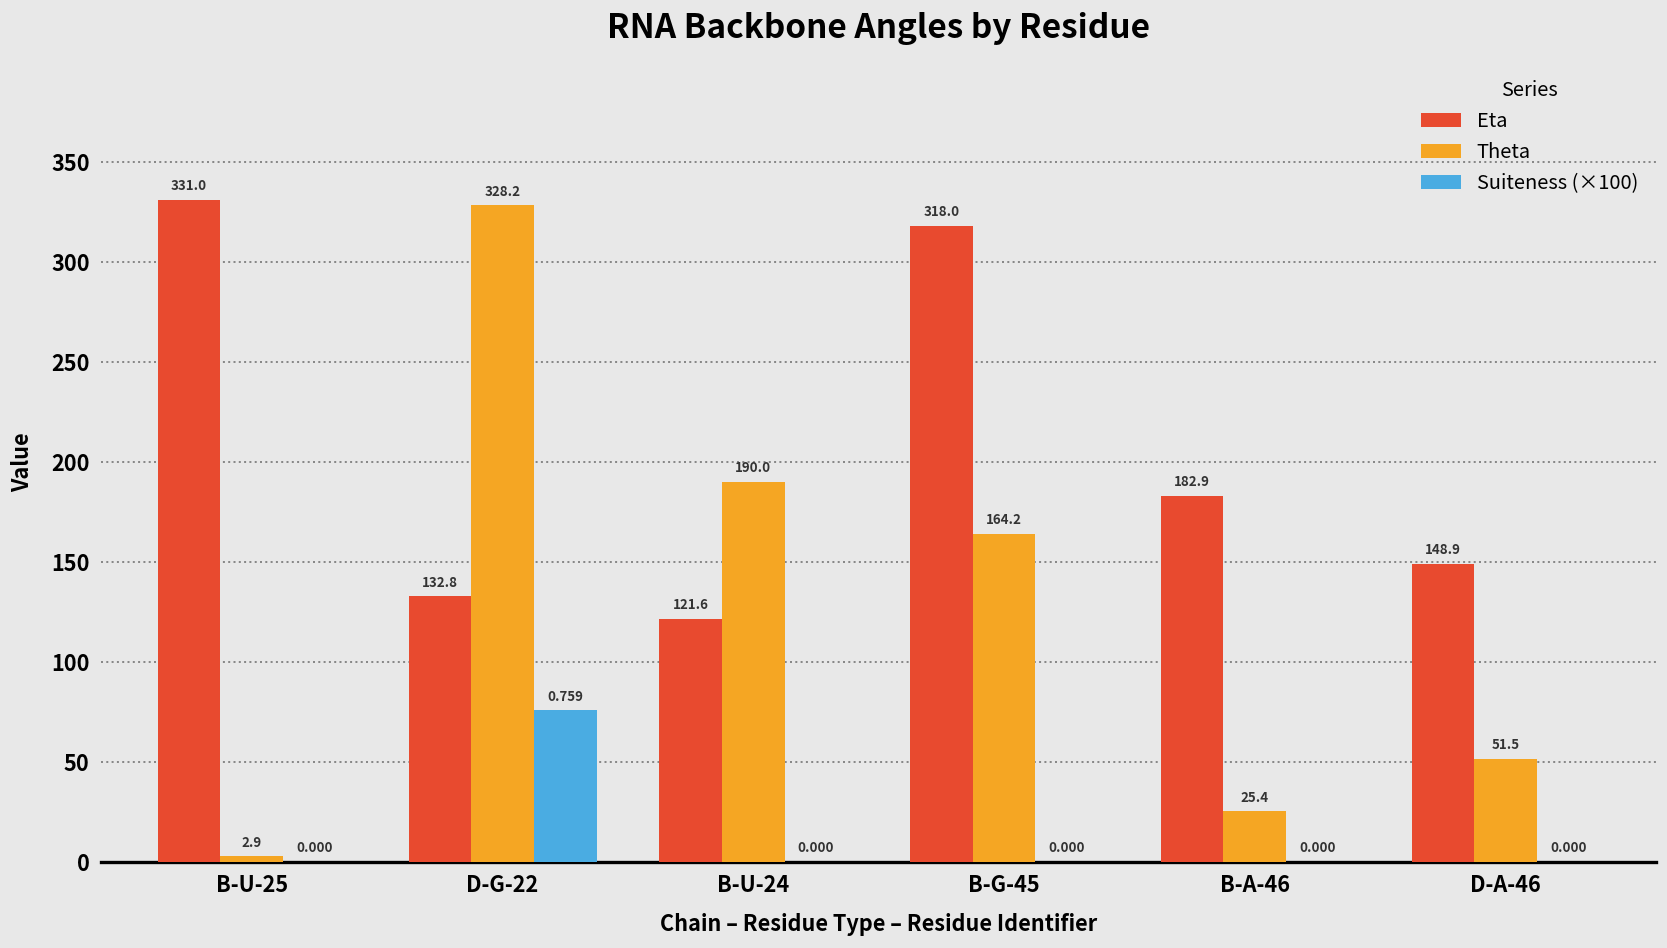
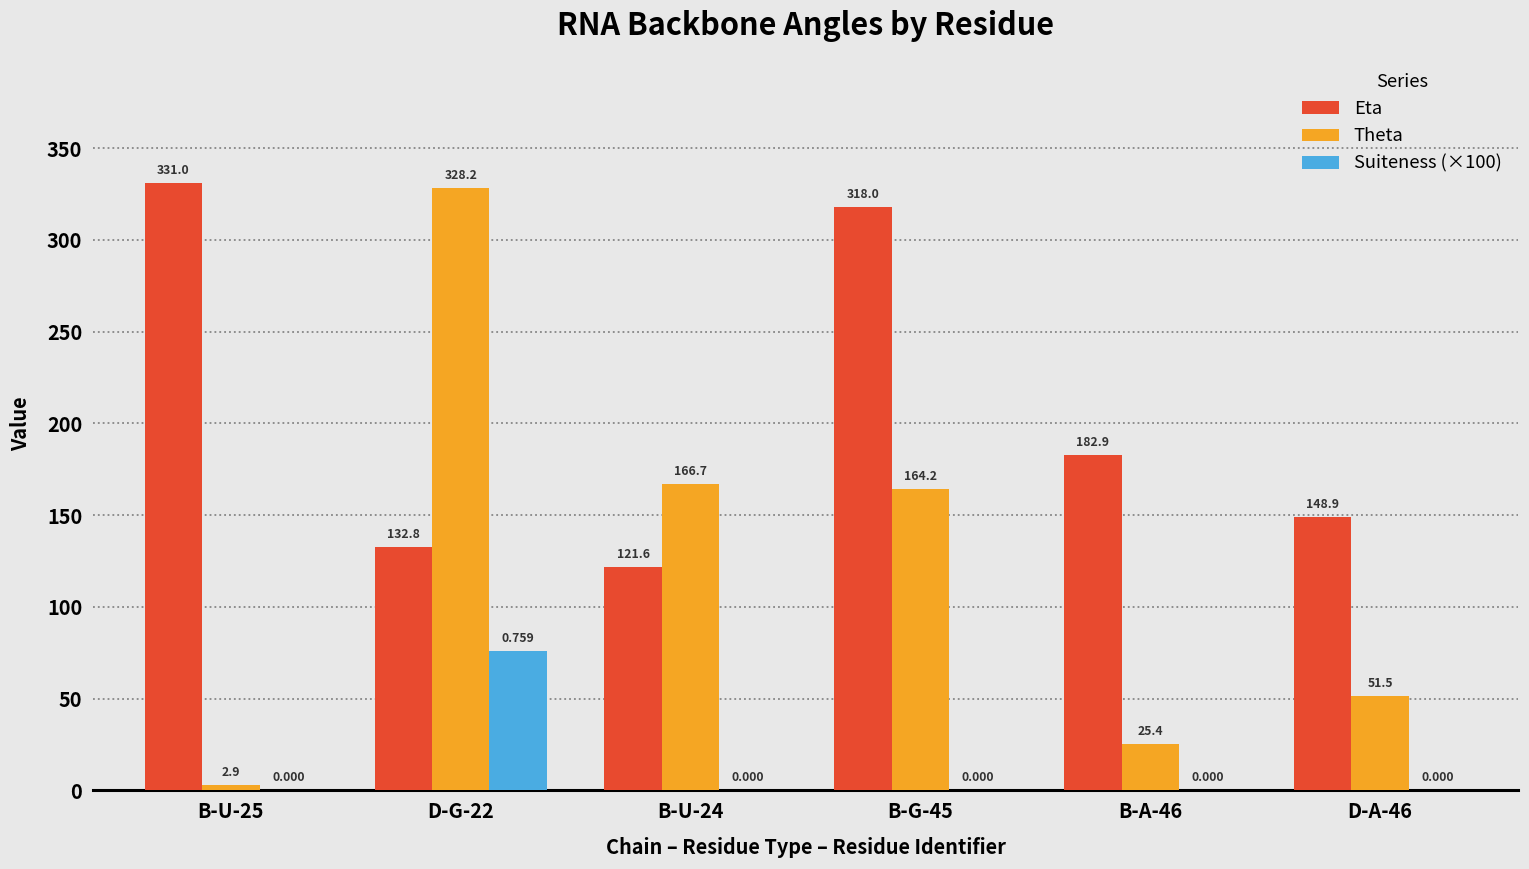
Theta, B-U-24: 190.0 -> 166.7
